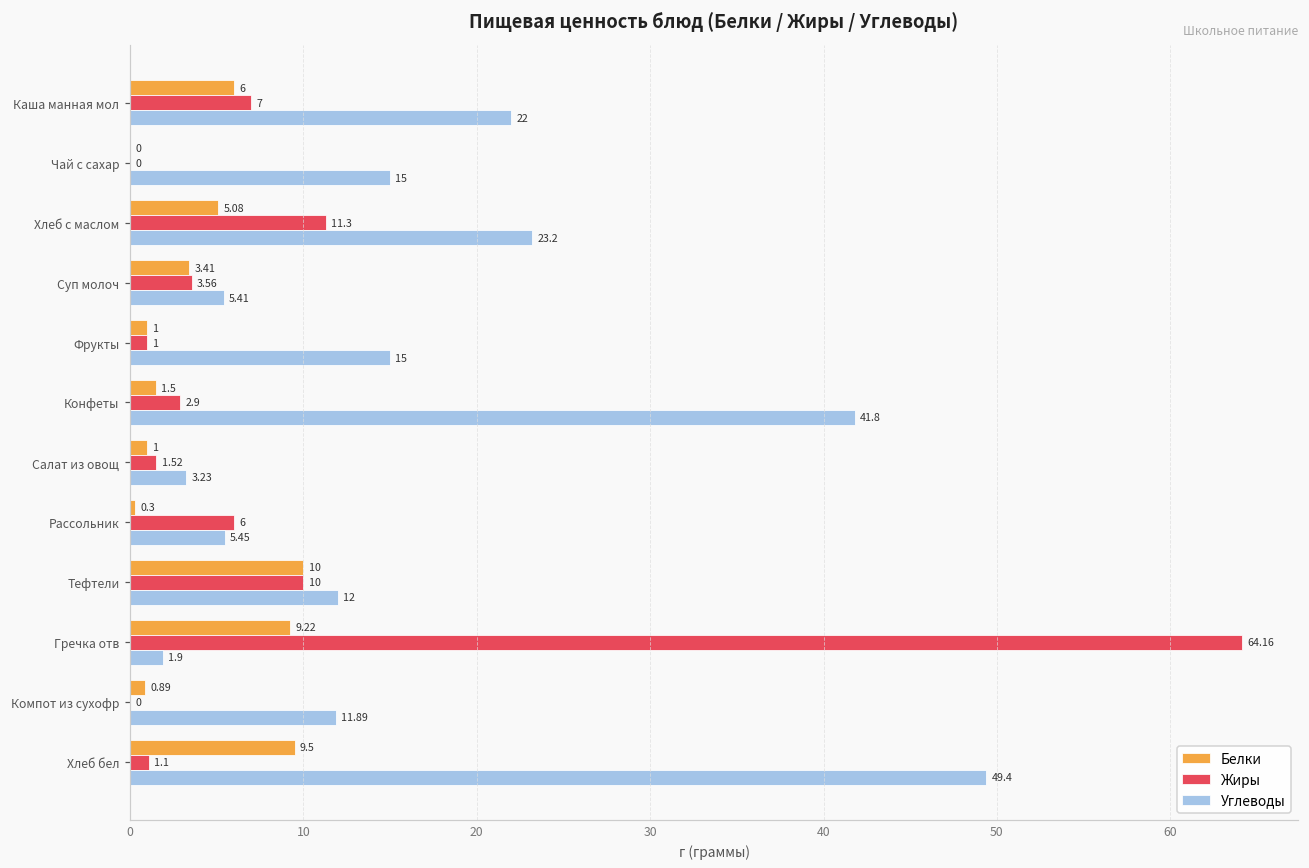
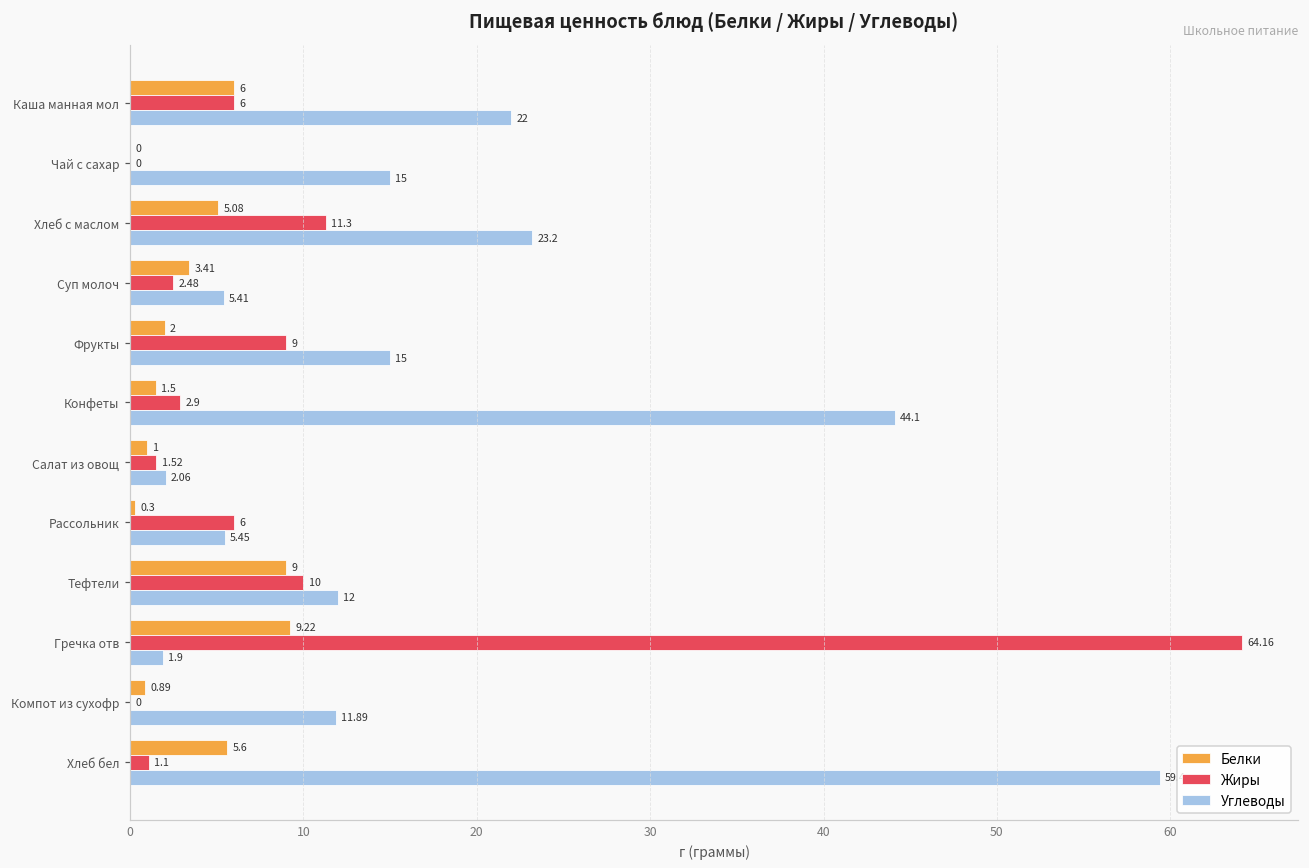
Жиры, Каша манная мол: 7 -> 6
Жиры, Суп молоч: 3.56 -> 2.48
Белки, Фрукты: 1 -> 2
Жиры, Фрукты: 1 -> 9
Углеводы, Конфеты: 41.8 -> 44.1
Углеводы, Салат из овощ: 3.23 -> 2.06
Белки, Тефтели: 10 -> 9
Белки, Хлеб бел: 9.5 -> 5.6
Углеводы, Хлеб бел: 49.4 -> 59.4
